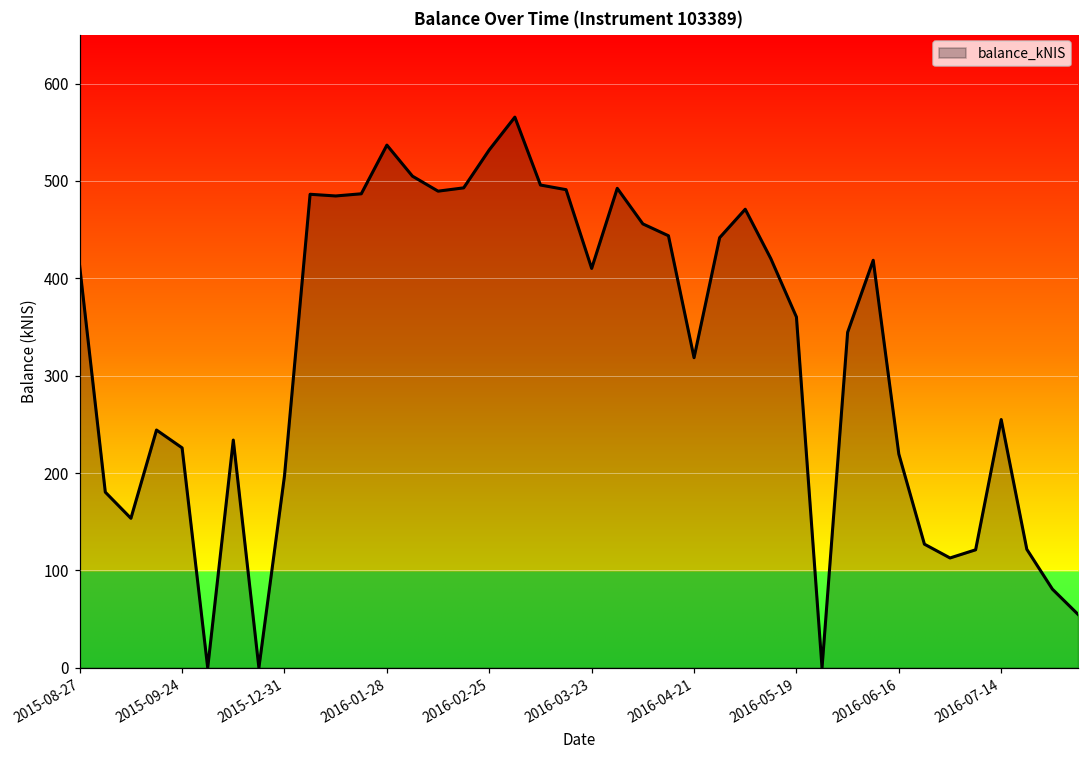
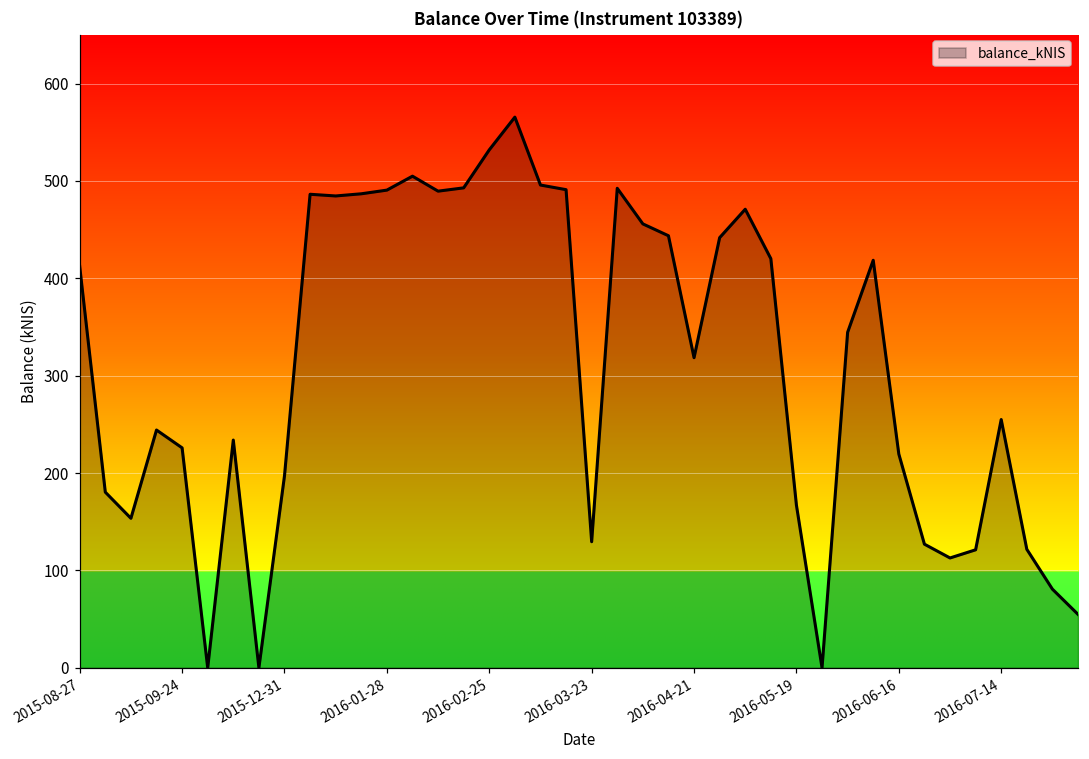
2016-01-28: 540 -> 490
2016-03-23: 410 -> 130
2016-05-19: 360 -> 170
